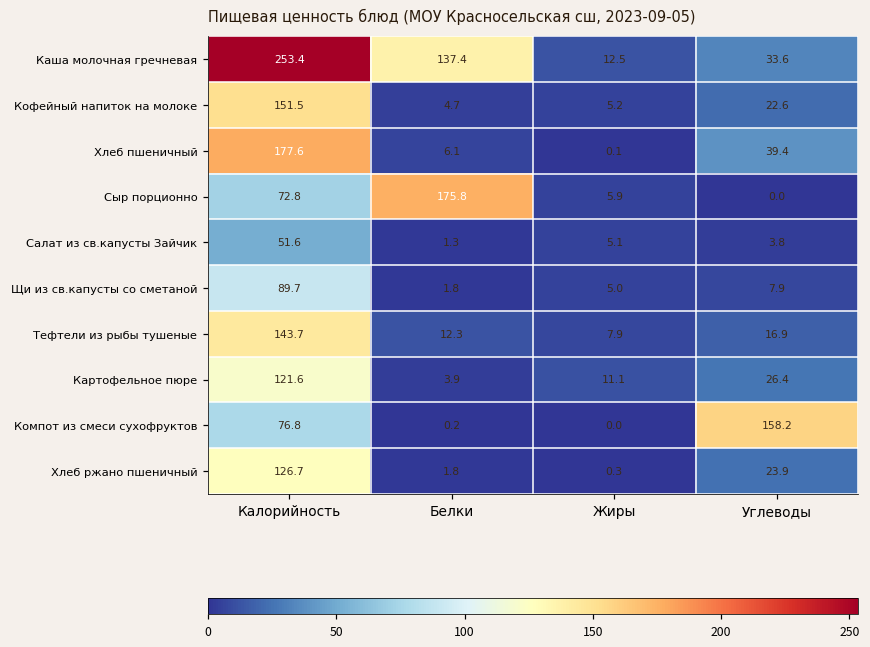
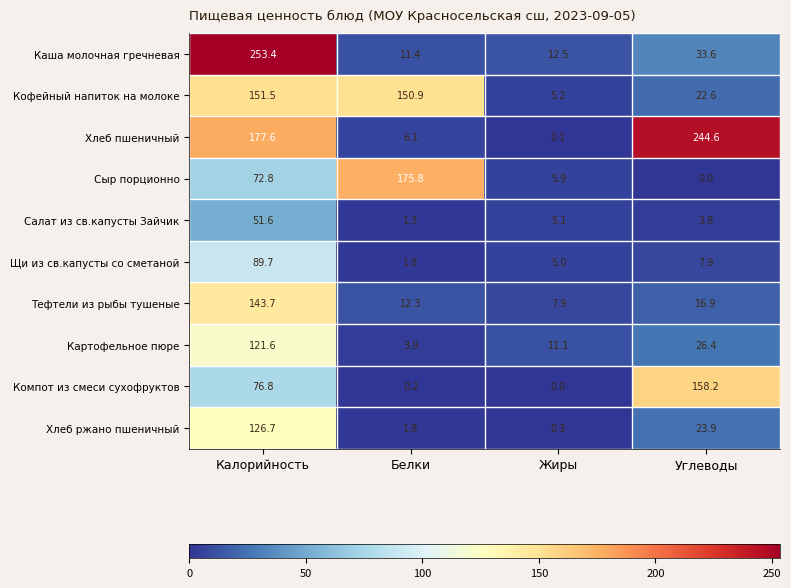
Каша молочная гречневая, Белки: 137.4 -> 11.4
Кофейный напиток на молоке, Белки: 4.7 -> 150.9
Хлеб пшеничный, Углеводы: 39.4 -> 244.6
